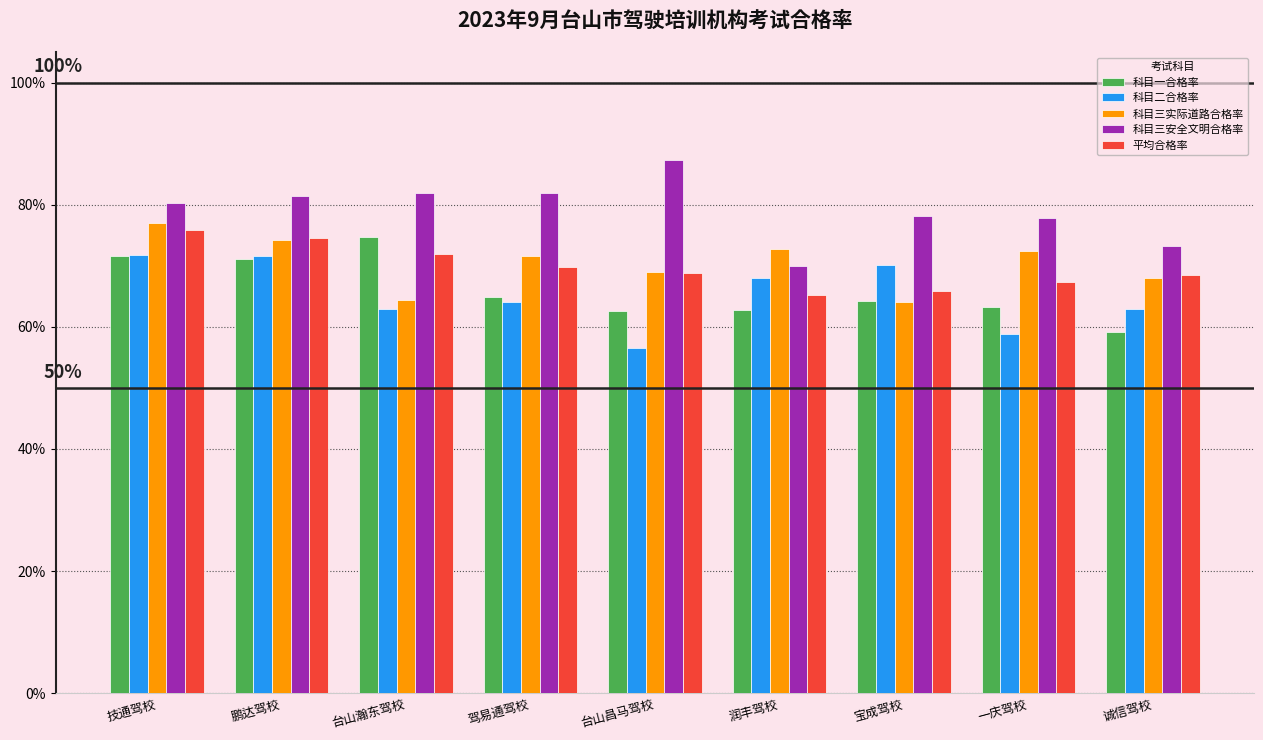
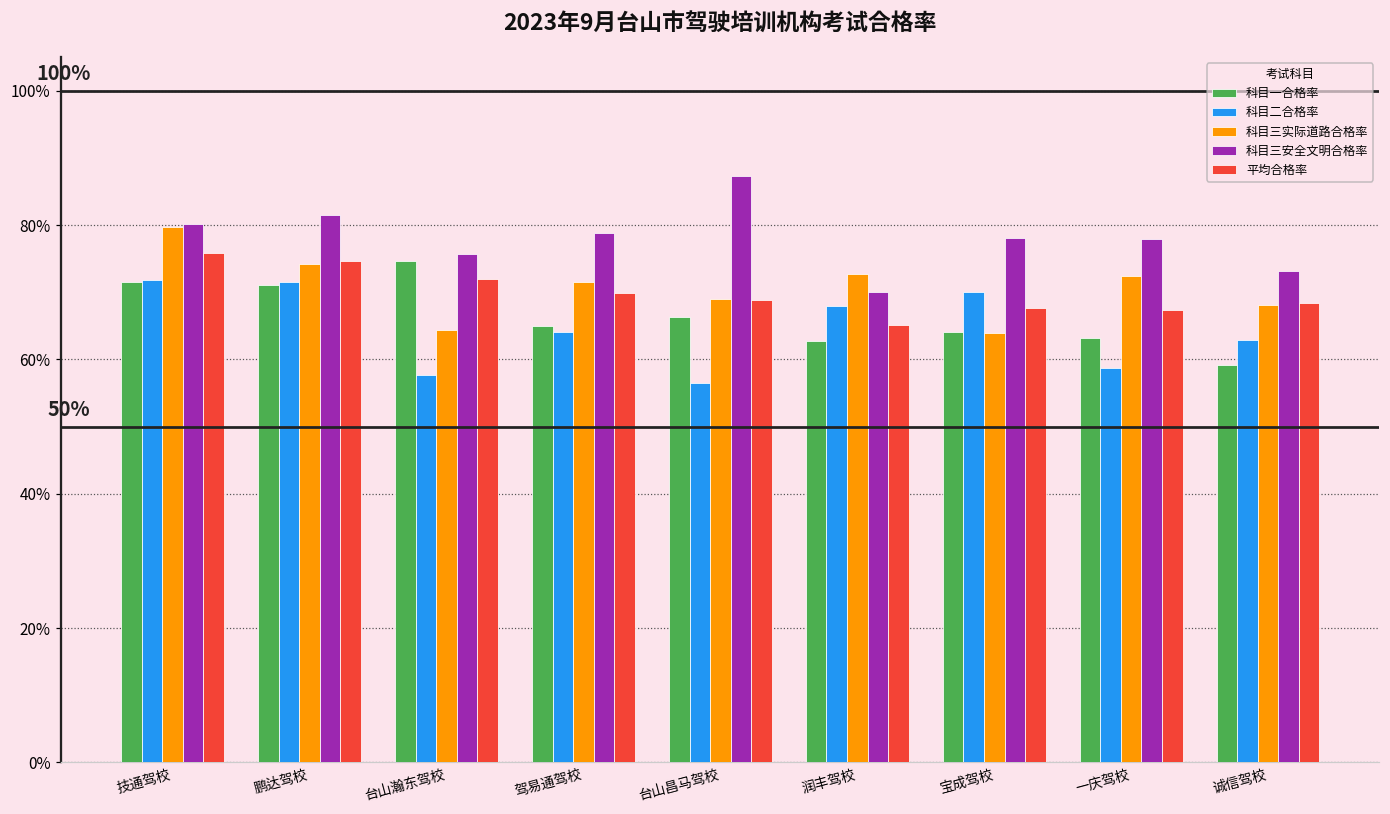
科目三实际道路合格率, 技通驾校: 77% -> 80%
科目二合格率, 台山瀚东驾校: 63% -> 58%
科目三安全文明合格率, 台山瀚东驾校: 82% -> 76%
科目三安全文明合格率, 驾易通驾校: 82% -> 79%
科目一合格率, 台山昌马驾校: 63% -> 66%
平均合格率, 宝成驾校: 66% -> 68%
